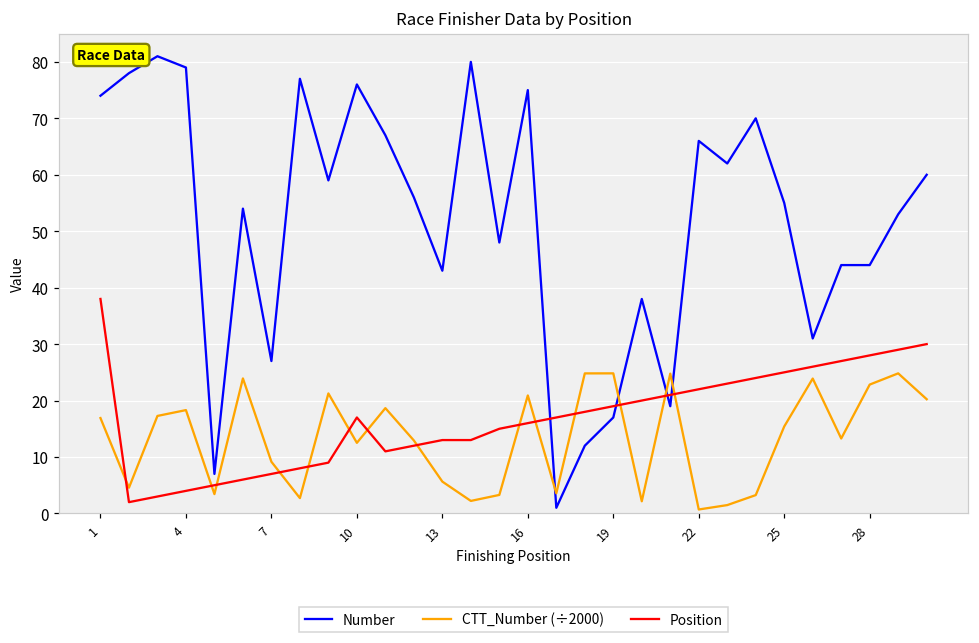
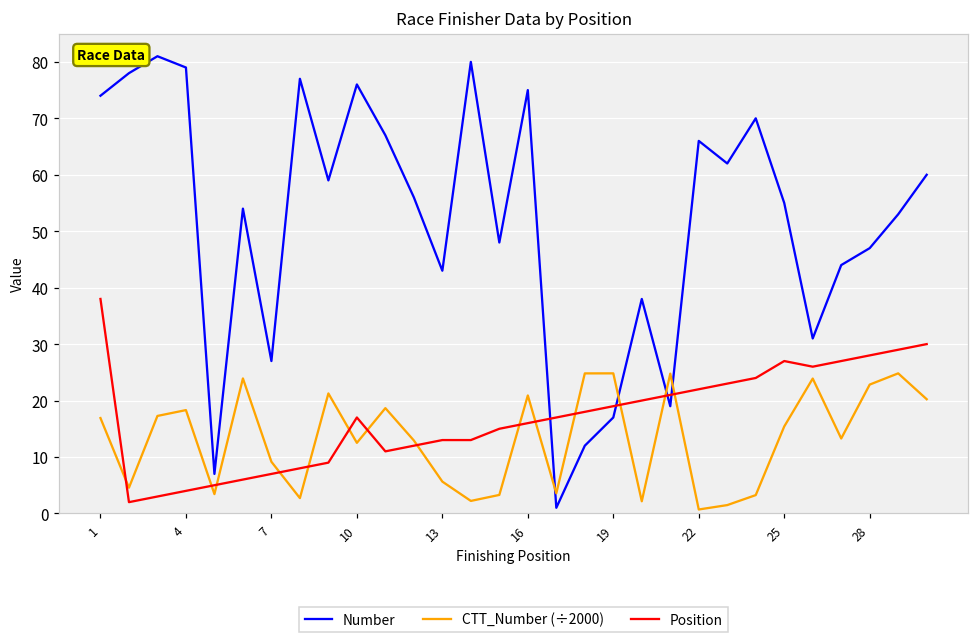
Position, 25: 25 -> 27
Number, 28: 44 -> 47
